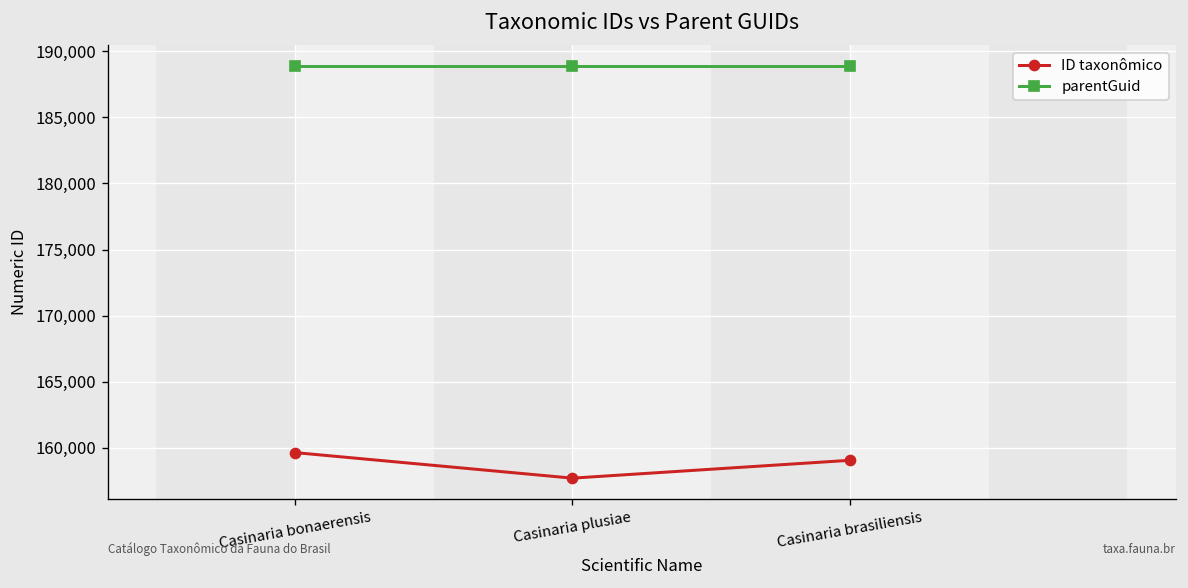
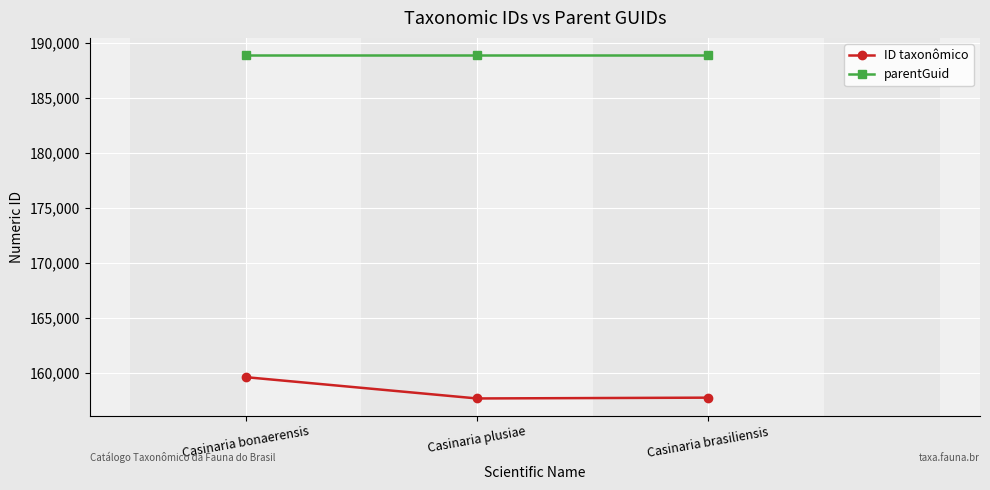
ID taxonômico, Casinaria brasiliensis: 159,100 -> 157,800
